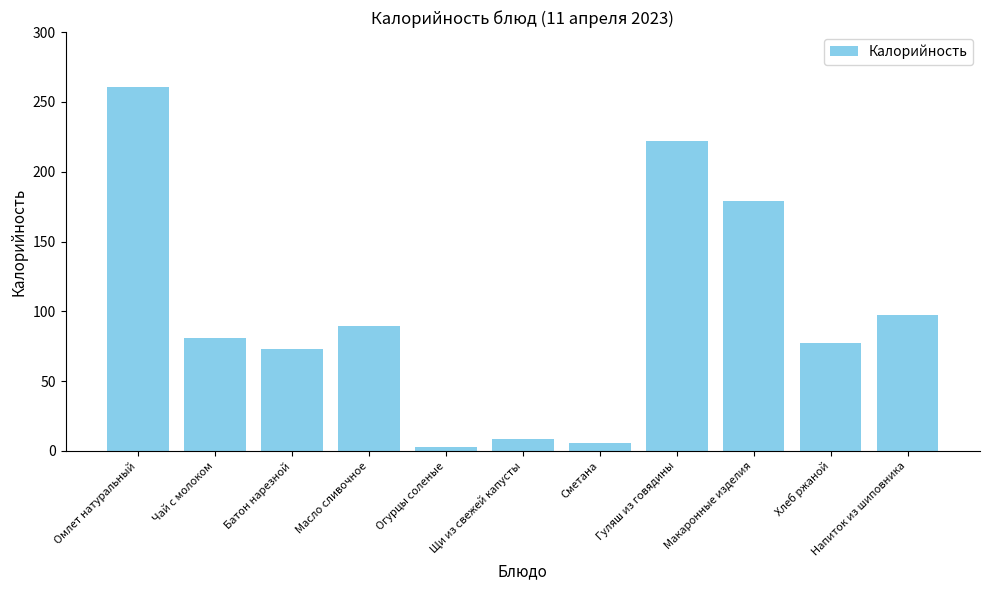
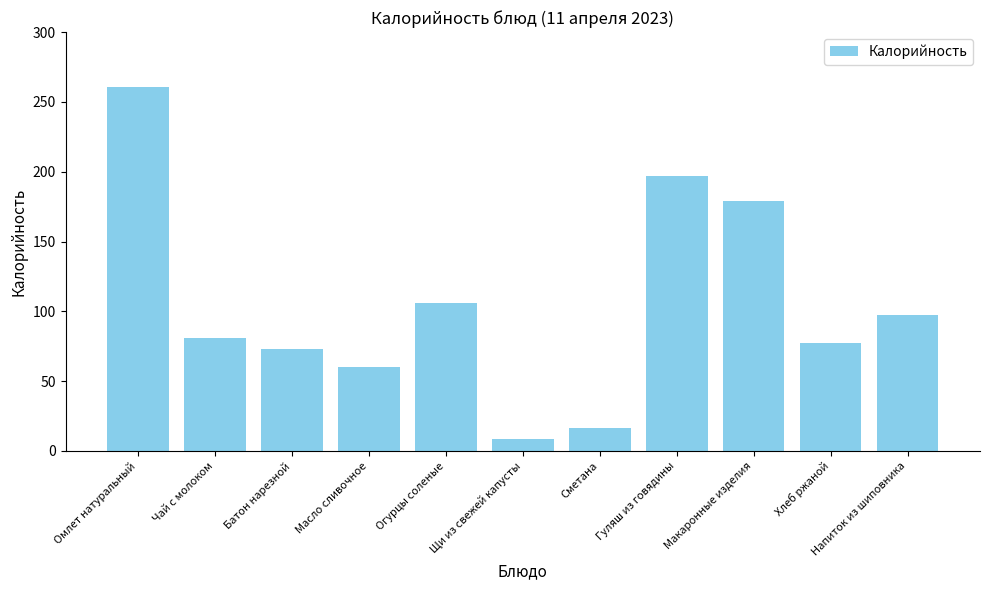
Масло сливочное: 90 -> 60
Огурцы соленые: 3 -> 106
Сметана: 6 -> 16
Гуляш из говядины: 222 -> 197
